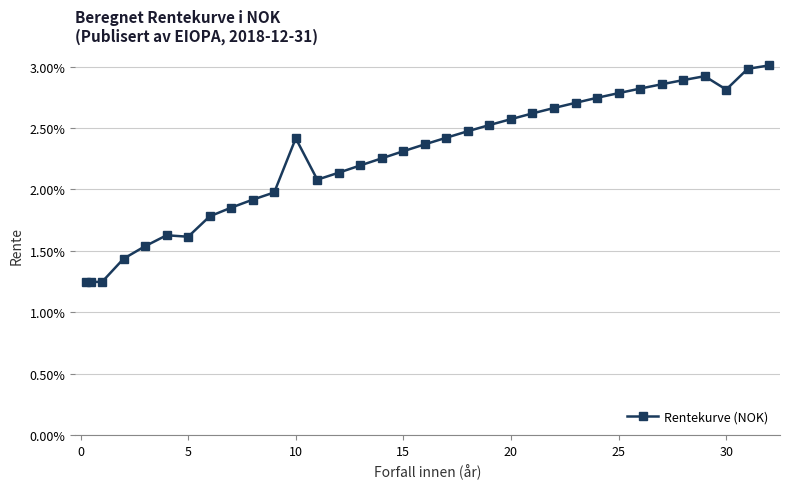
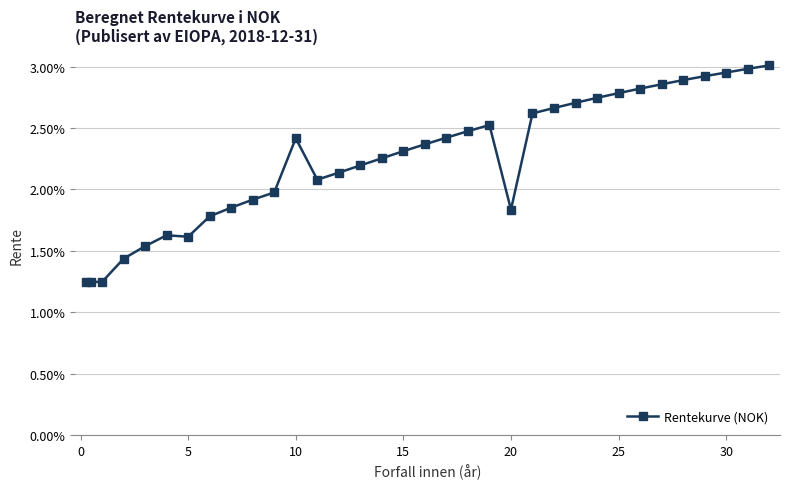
20: 2.57% -> 1.84%
30: 2.81% -> 2.95%
